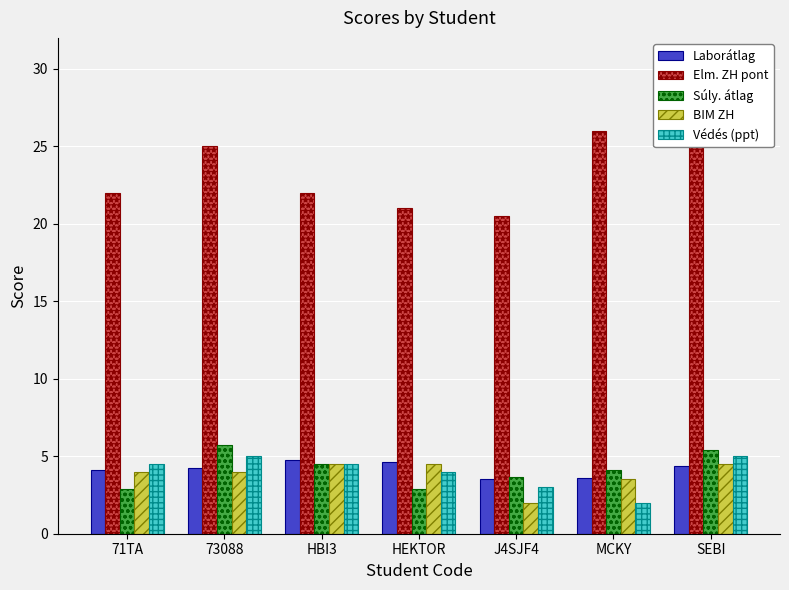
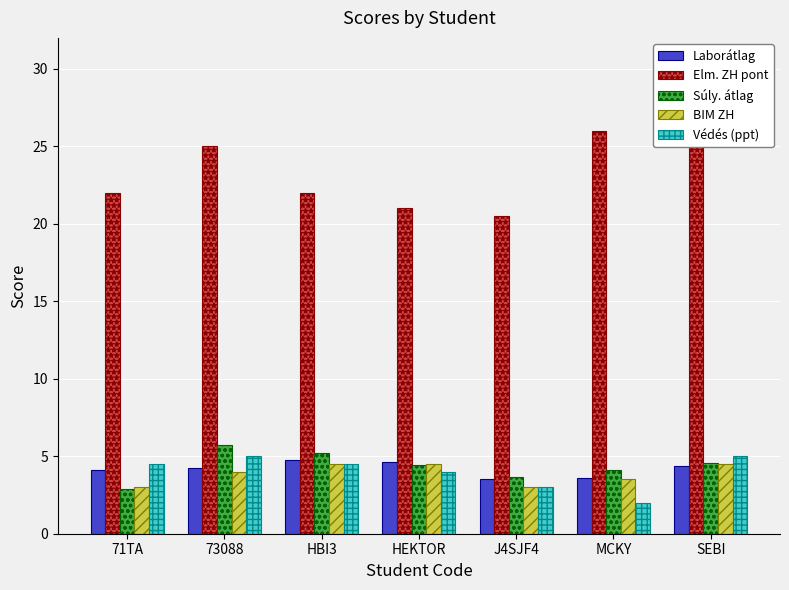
BIM ZH, 71TA: 4 -> 3
Súly. átlag, HBI3: 4.5 -> 5.2
Súly. átlag, HEKTOR: 2.9 -> 4.4
BIM ZH, J4SJF4: 2 -> 3
Súly. átlag, SEBI: 5.4 -> 4.6
